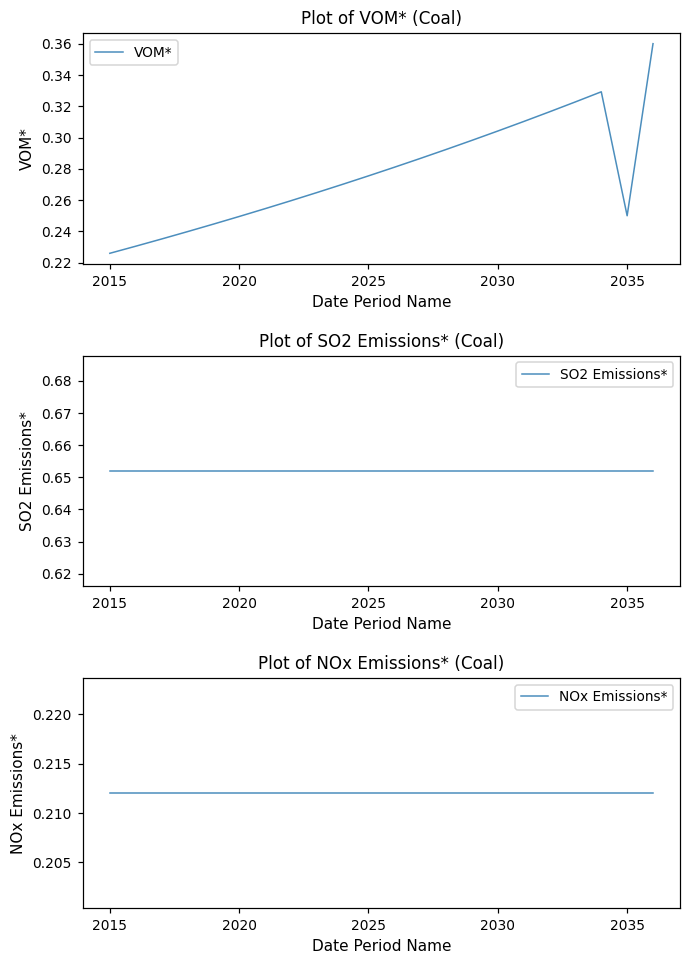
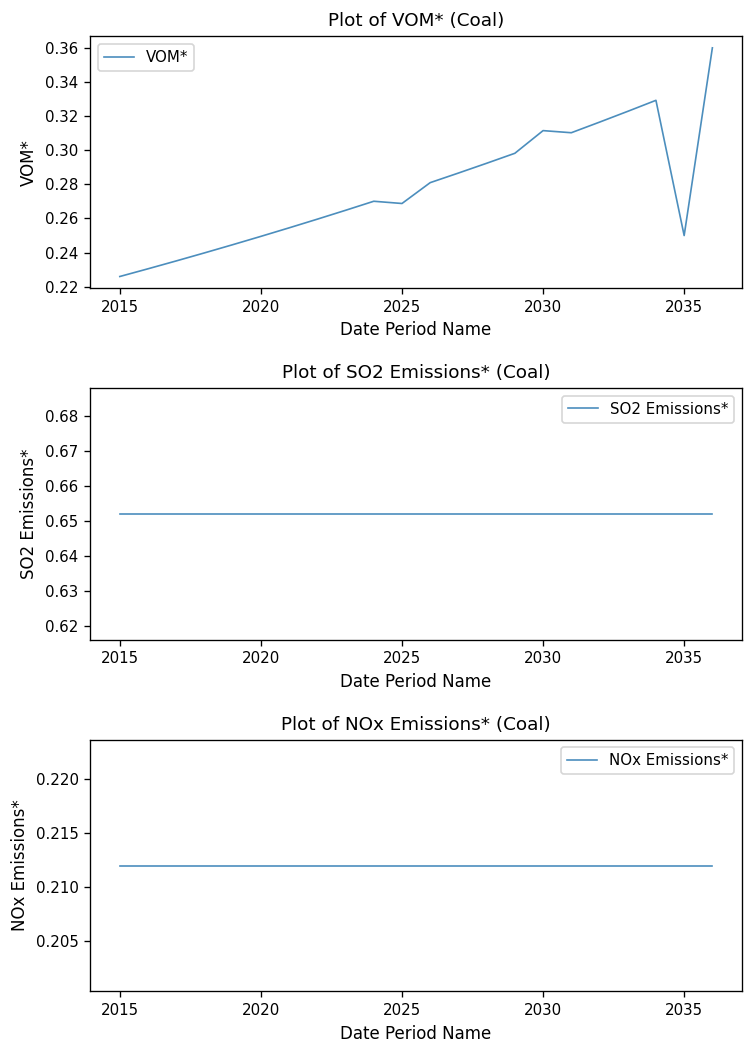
Plot of VOM* (Coal), 2025: 0.275 -> 0.269
Plot of VOM* (Coal), 2030: 0.304 -> 0.311
